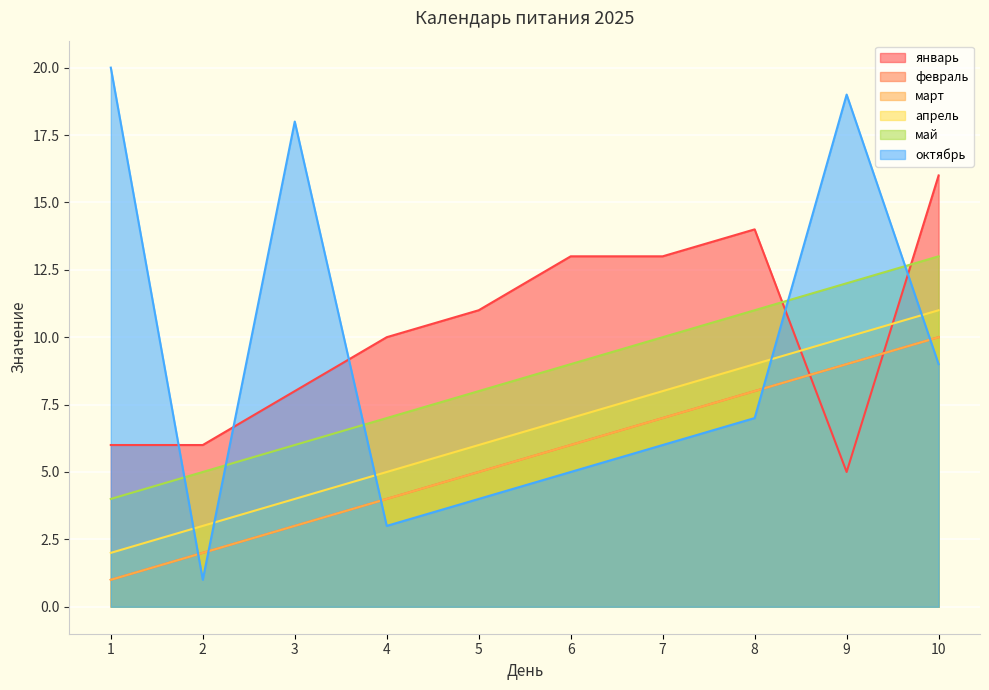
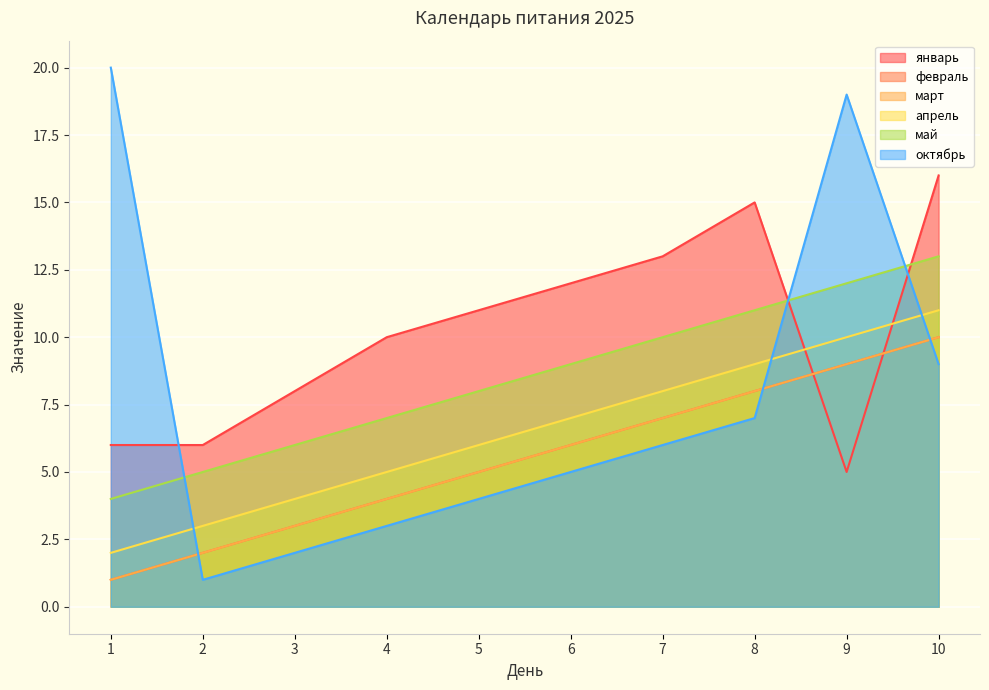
октябрь, 3: 18 -> 2
январь, 6: 13 -> 12
январь, 8: 14 -> 15
